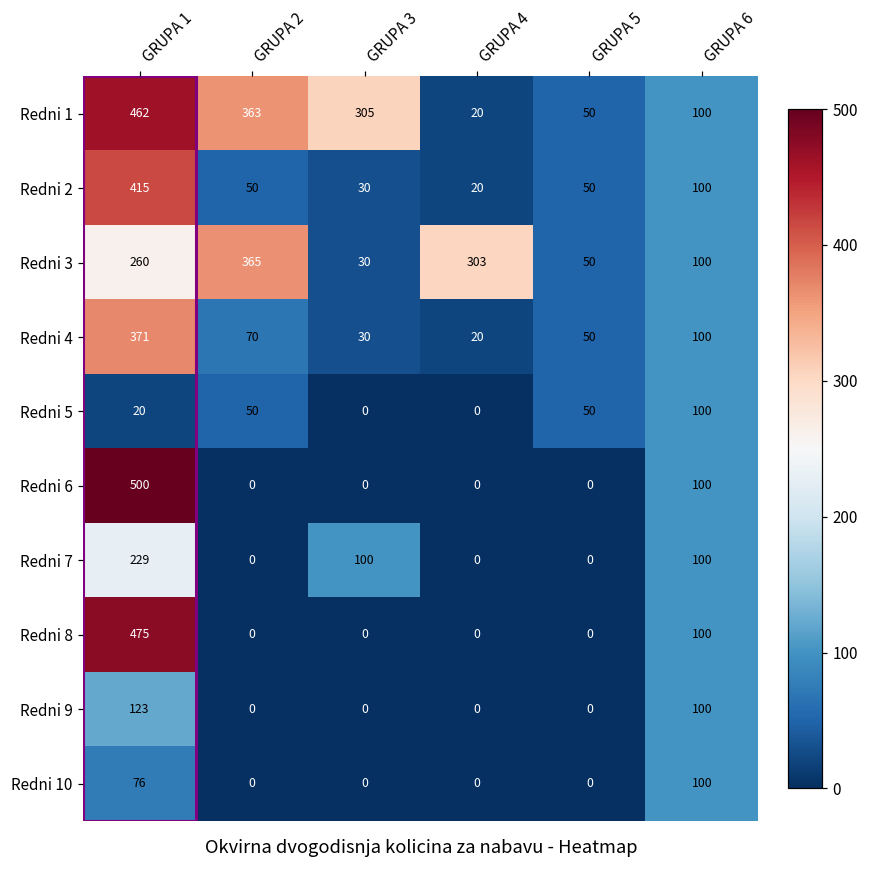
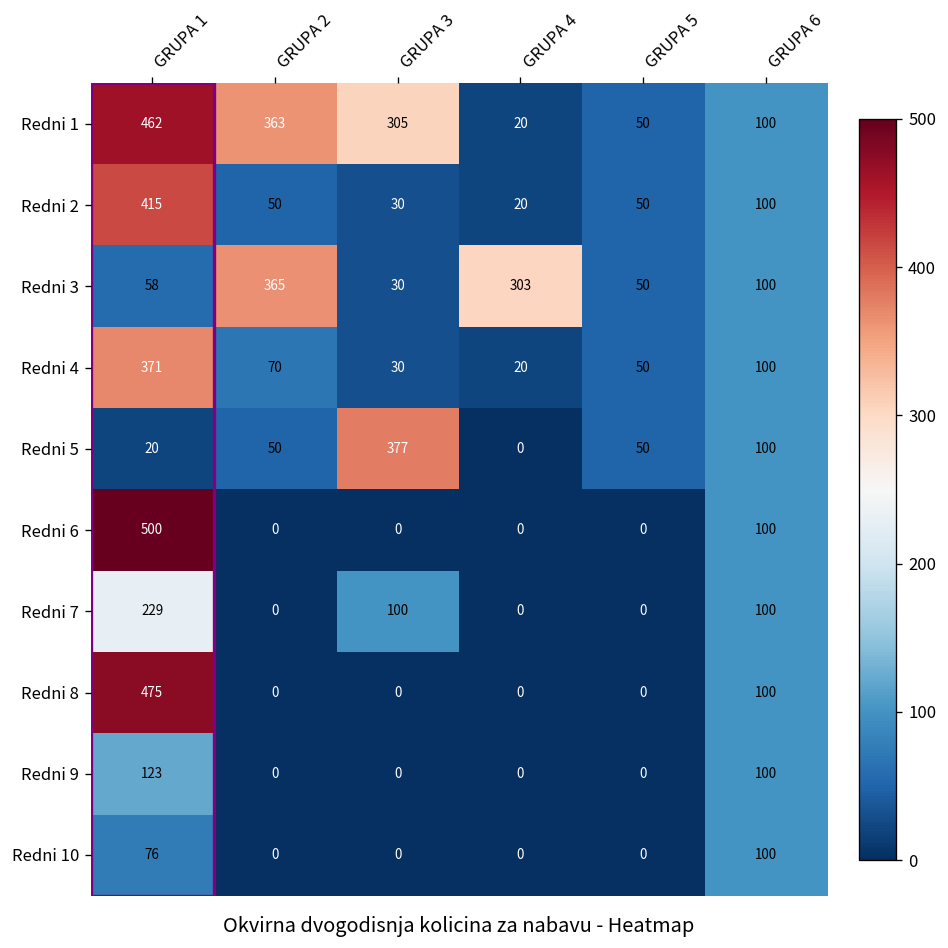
Redni 3, GRUPA 1: 260 -> 58
Redni 5, GRUPA 3: 0 -> 377
